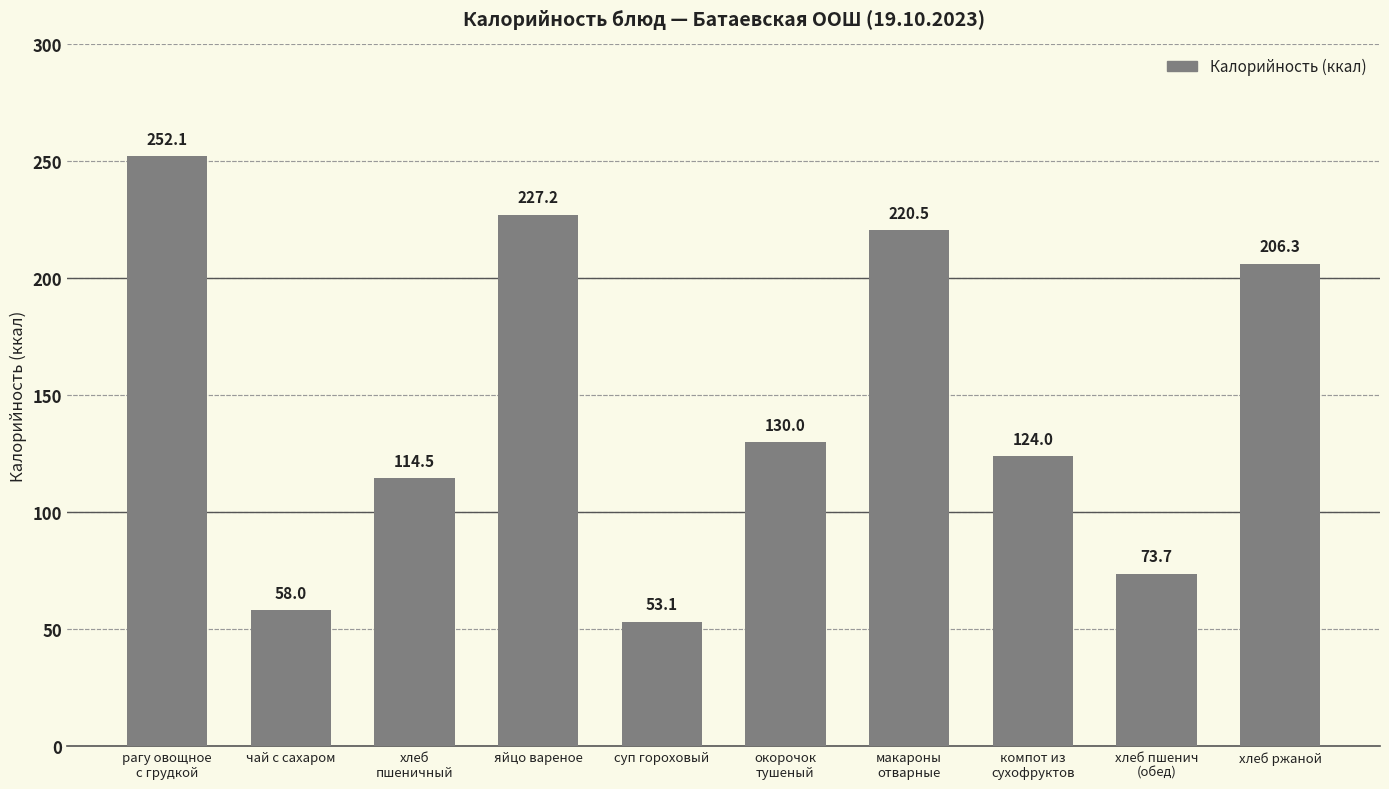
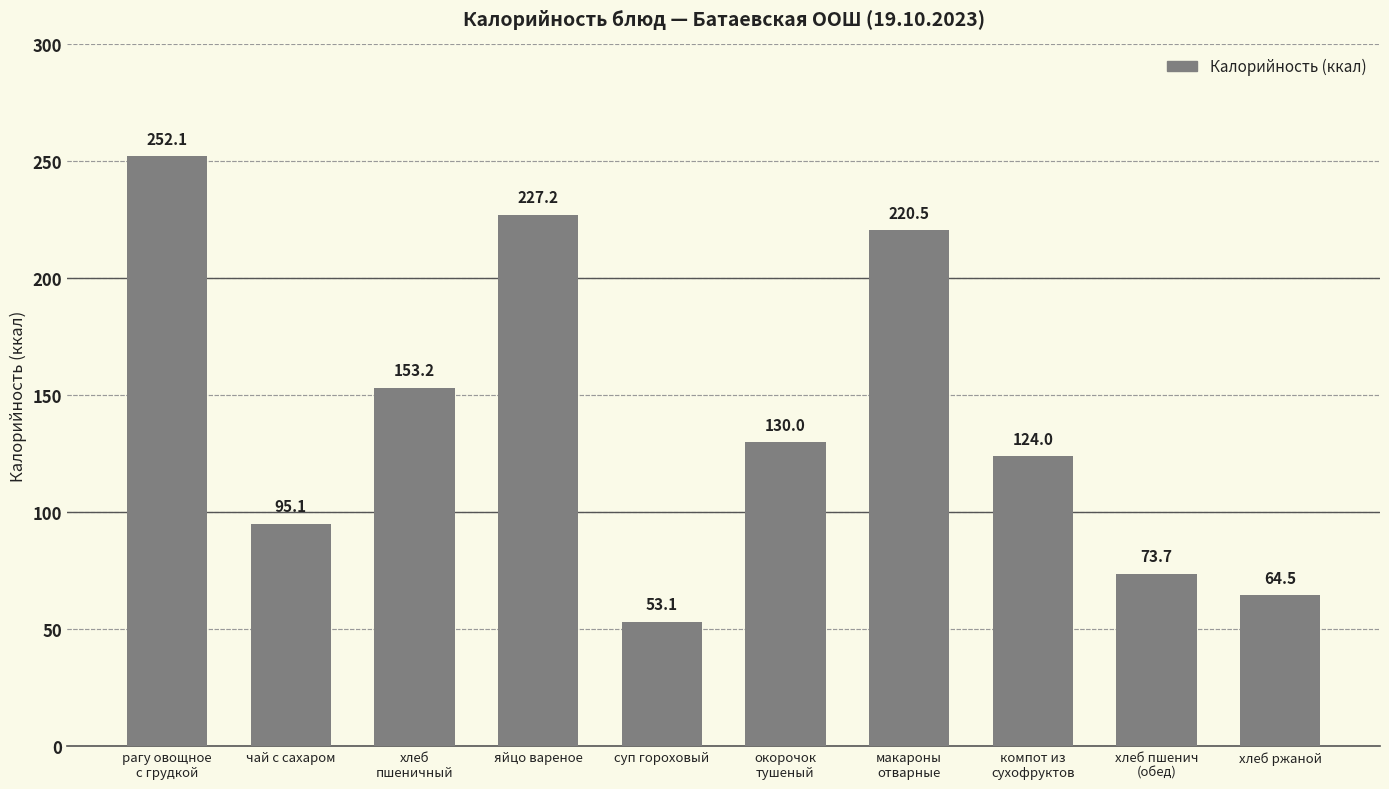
чай с сахаром: 58.0 -> 95.1
хлеб пшеничный: 114.5 -> 153.2
хлеб ржаной: 206.3 -> 64.5
